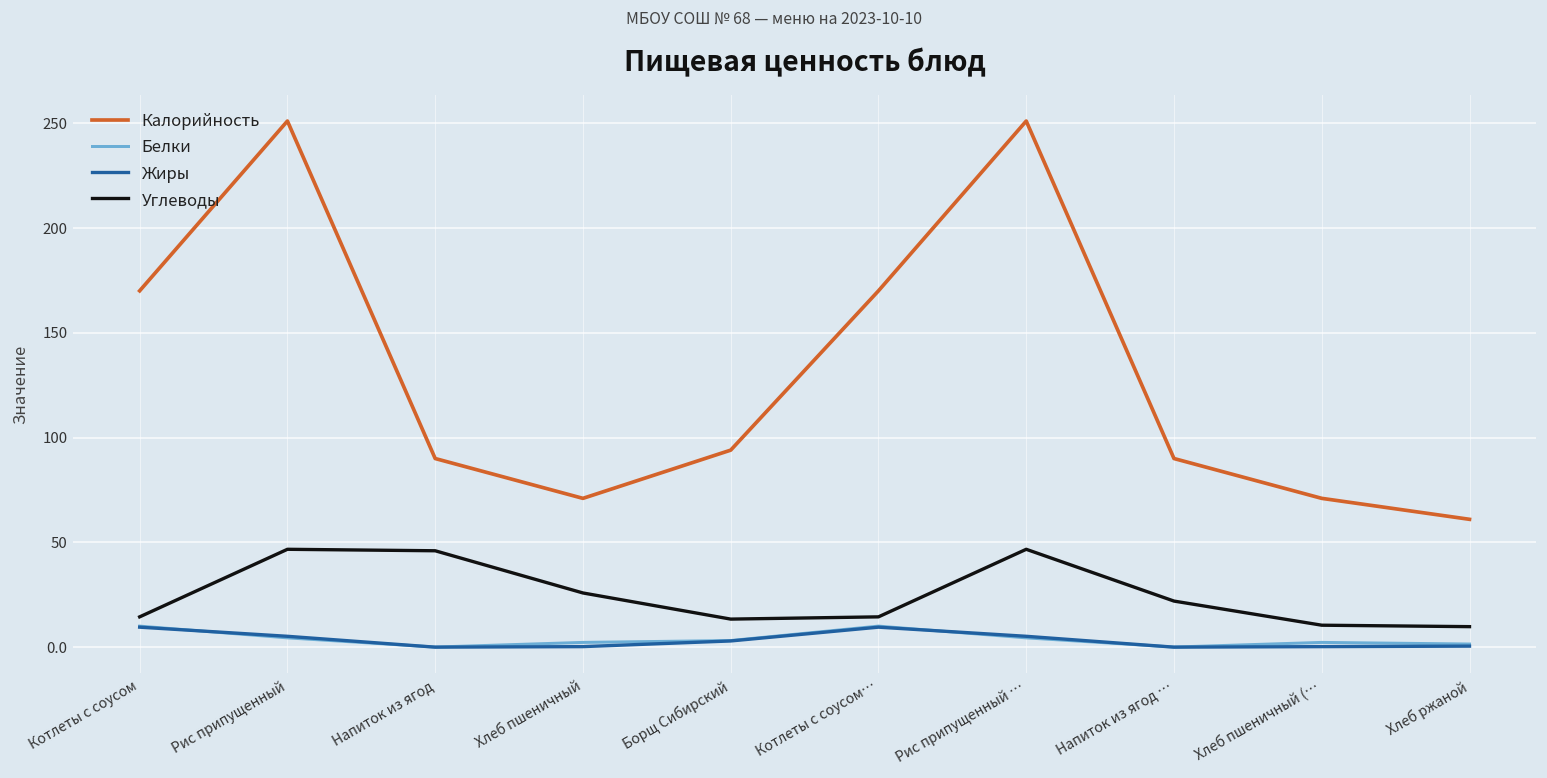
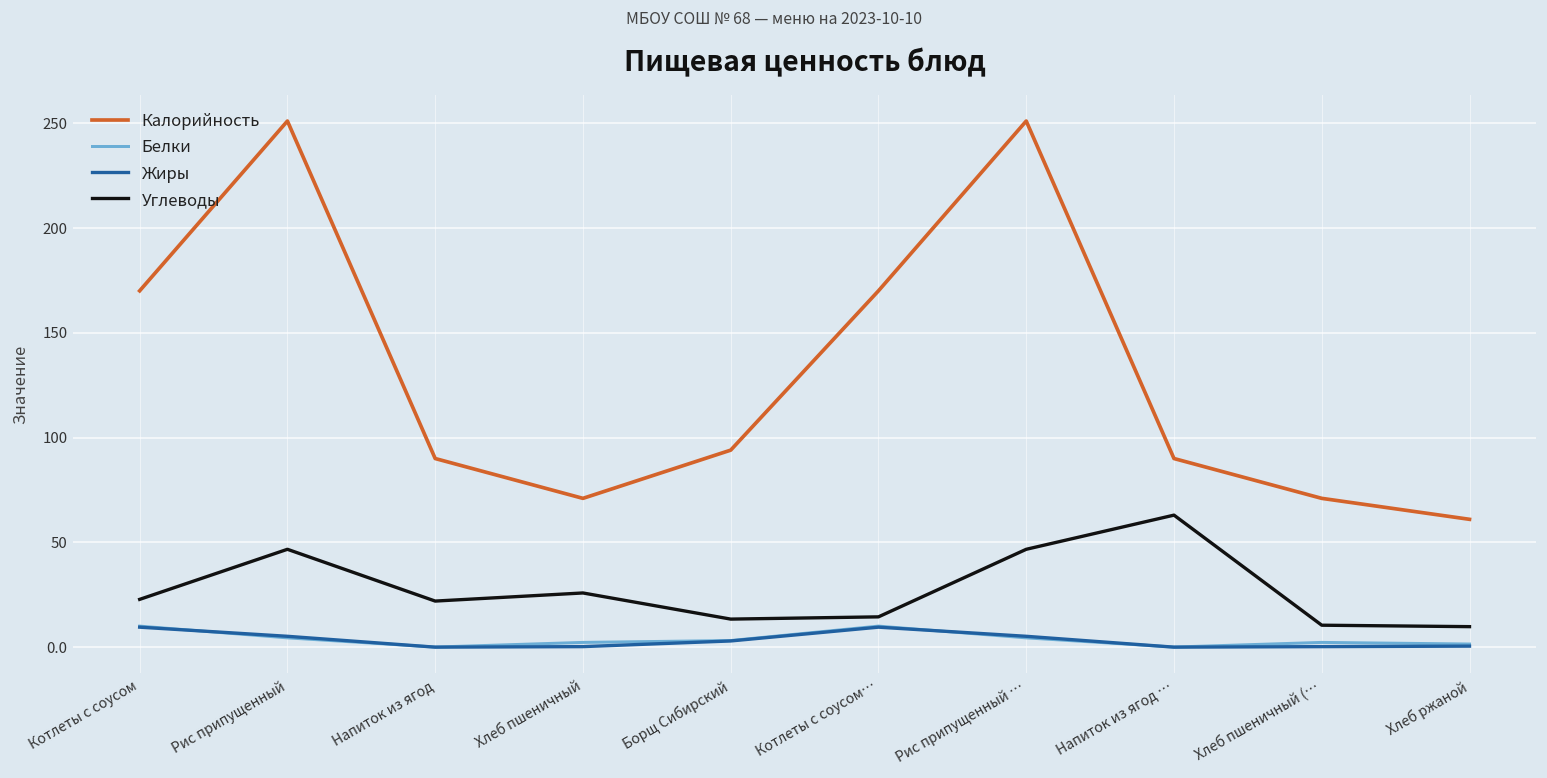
Углеводы, Котлеты с соусом: 14 -> 23
Углеводы, Напиток из ягод: 46 -> 22
Углеводы, Напиток из ягод …: 22 -> 63
